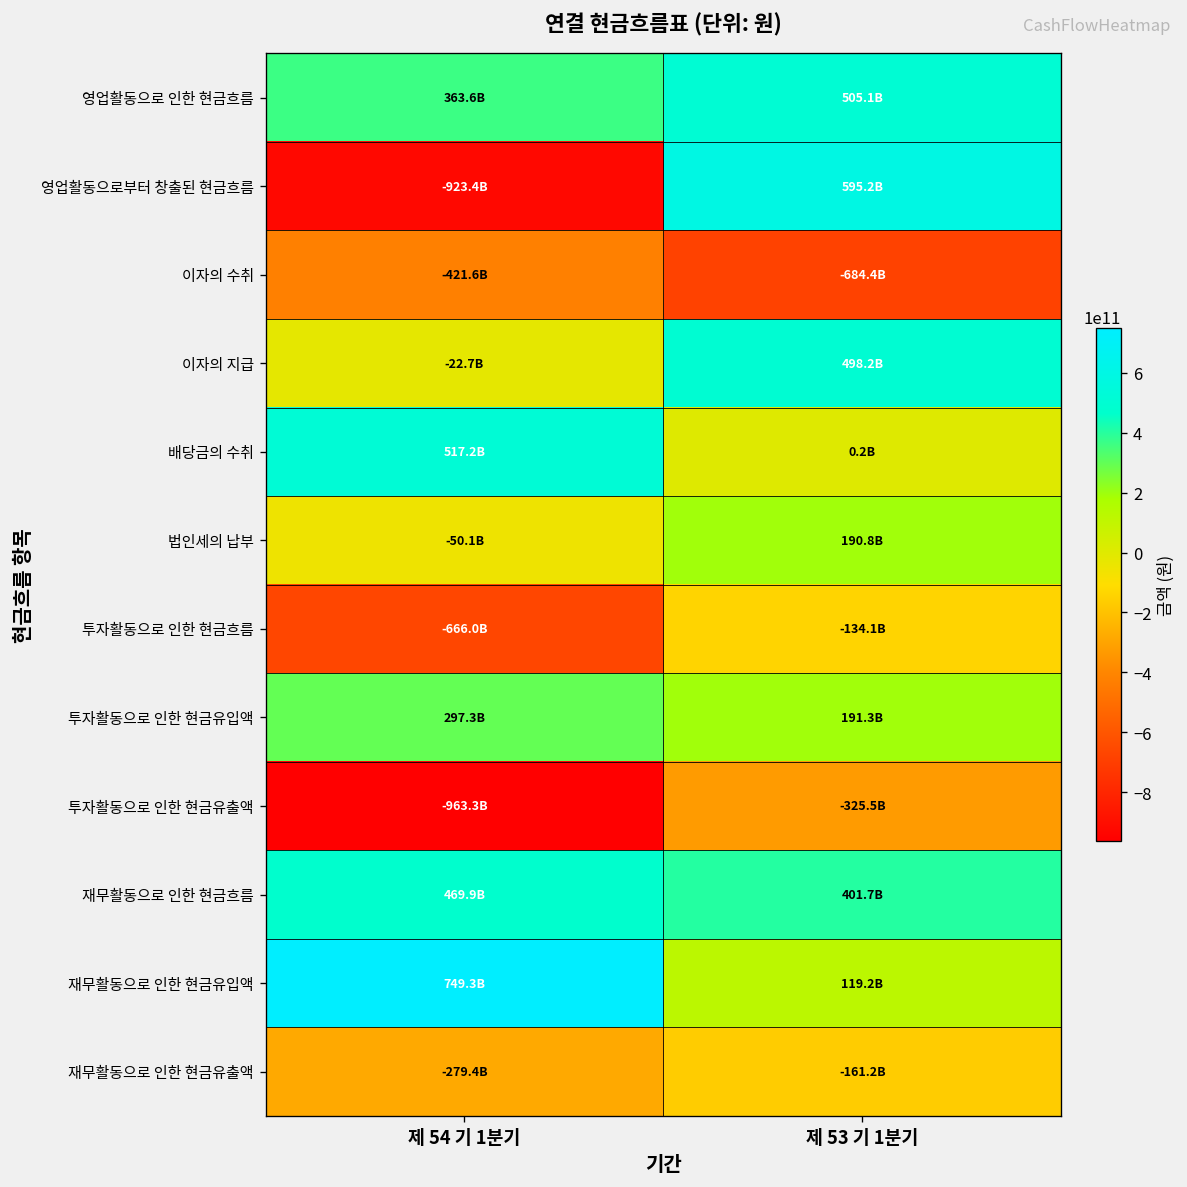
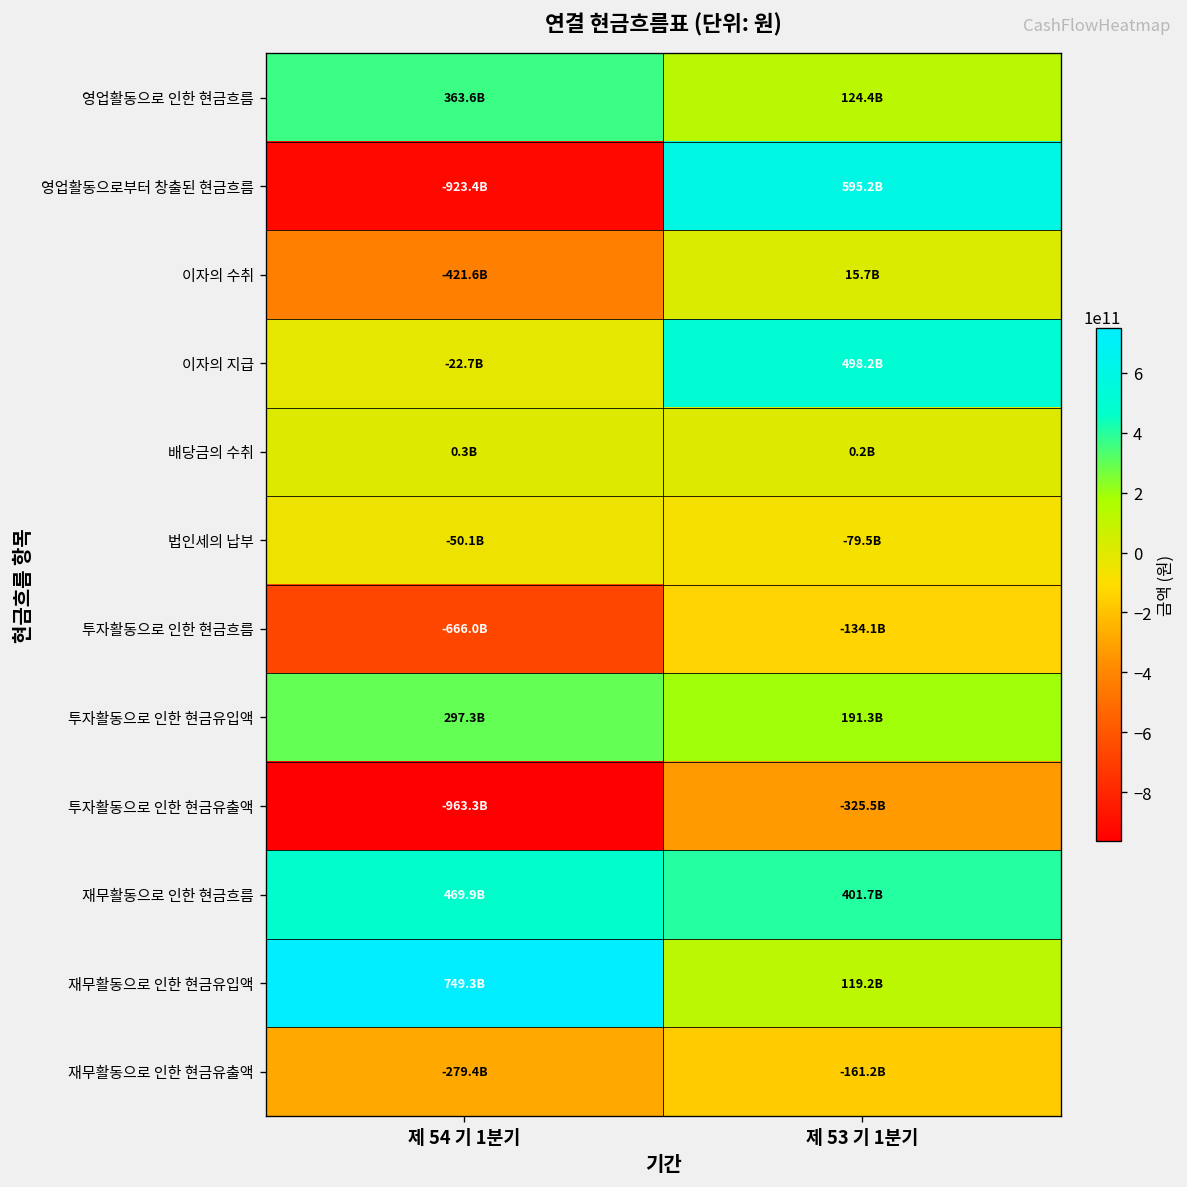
영업활동으로 인한 현금흐름, 제 53 기 1분기: 505.1B -> 124.4B
이자의 수취, 제 53 기 1분기: -684.4B -> 15.7B
배당금의 수취, 제 54 기 1분기: 517.2B -> 0.3B
법인세의 납부, 제 53 기 1분기: 190.8B -> -79.5B
